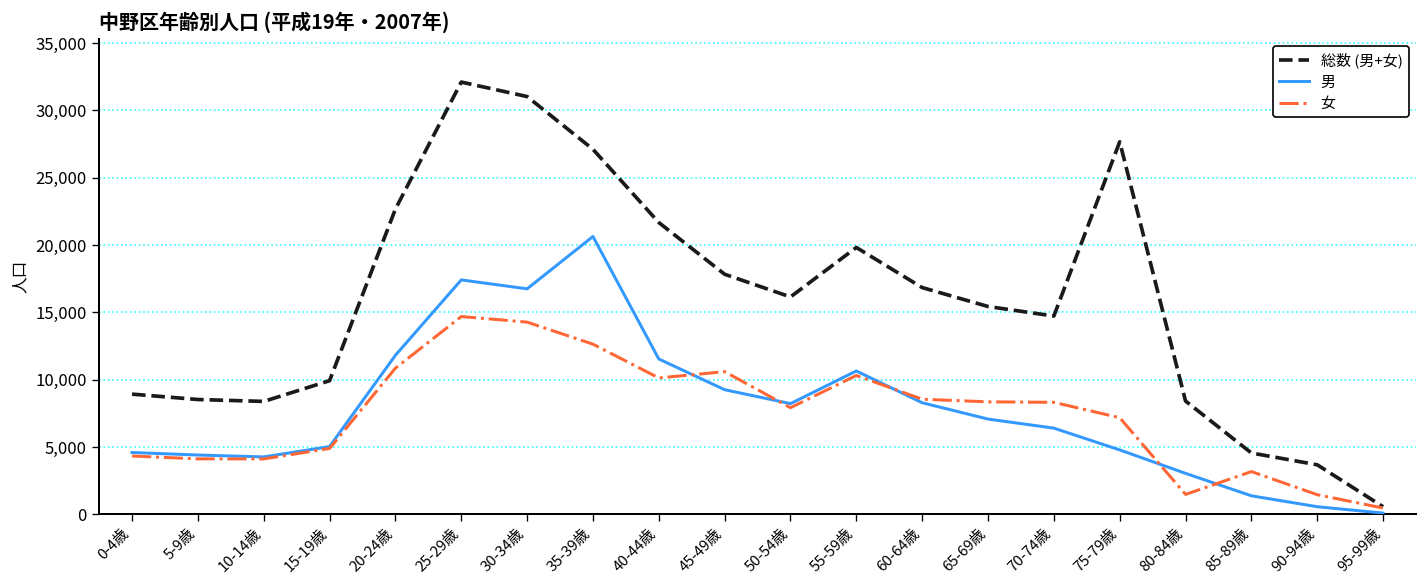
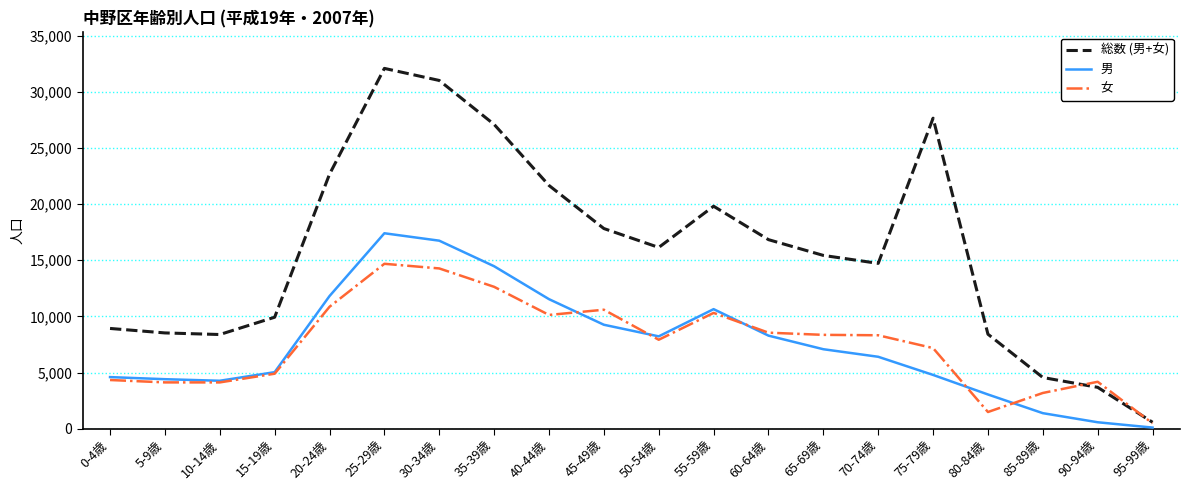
男, 35-39歳: 20,600 -> 14,500
女, 90-94歳: 1,500 -> 4,200
